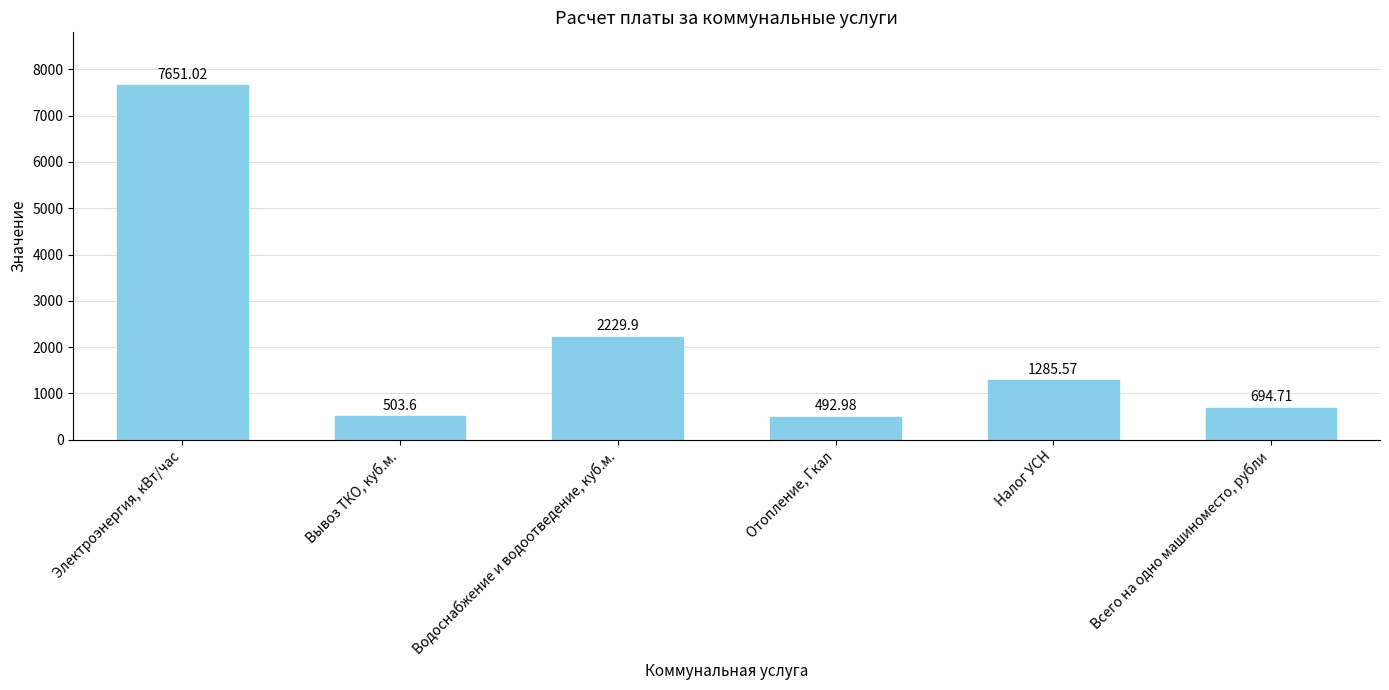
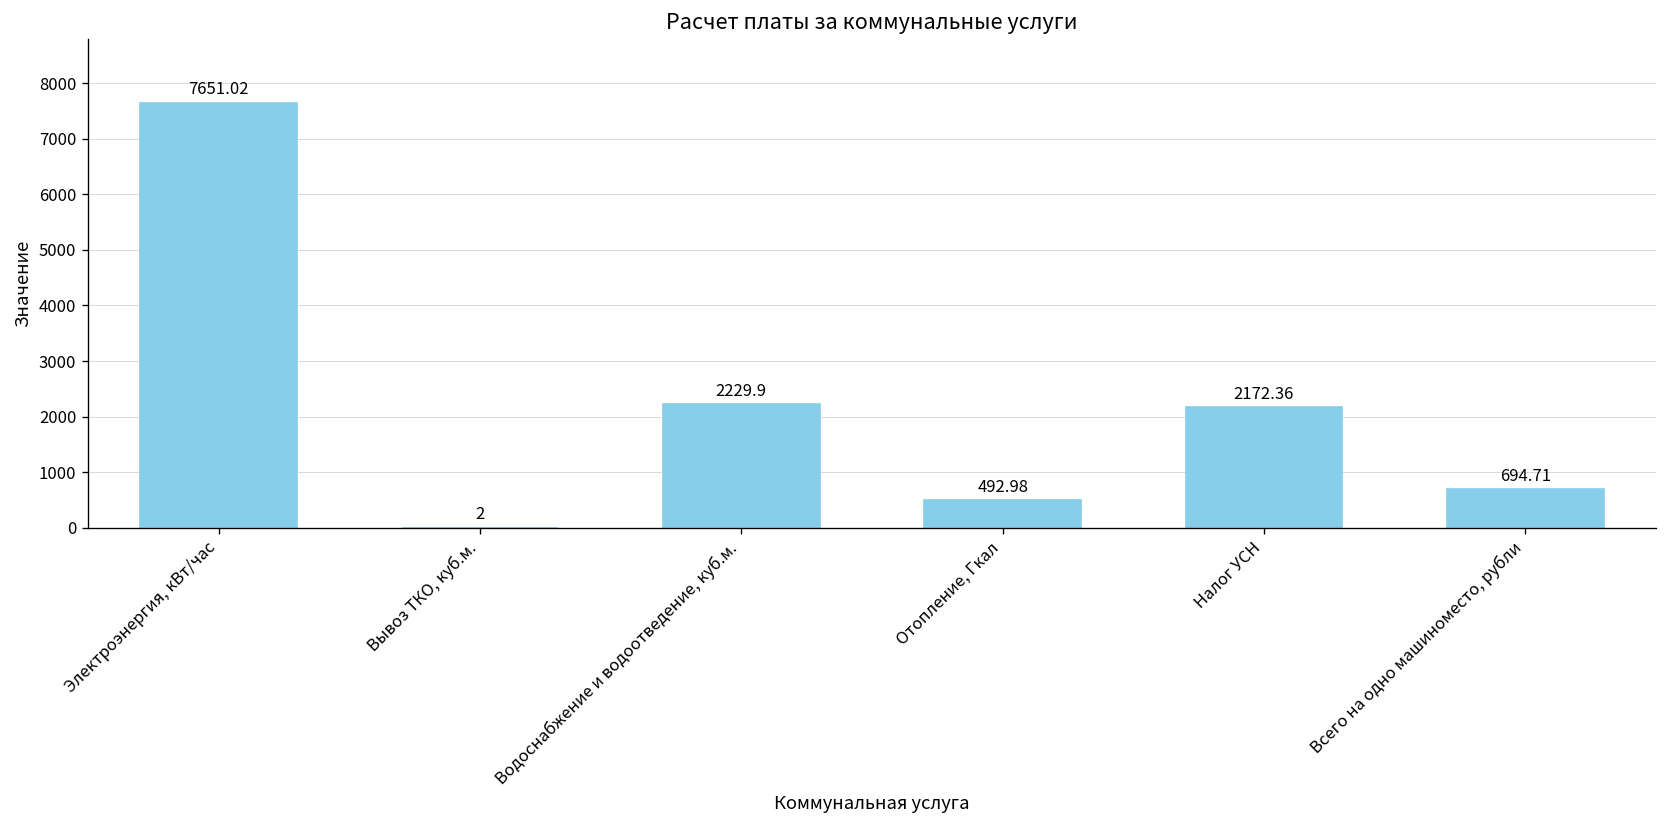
Вывоз ТКО, куб.м.: 503.6 -> 2
Налог УСН: 1285.57 -> 2172.36
